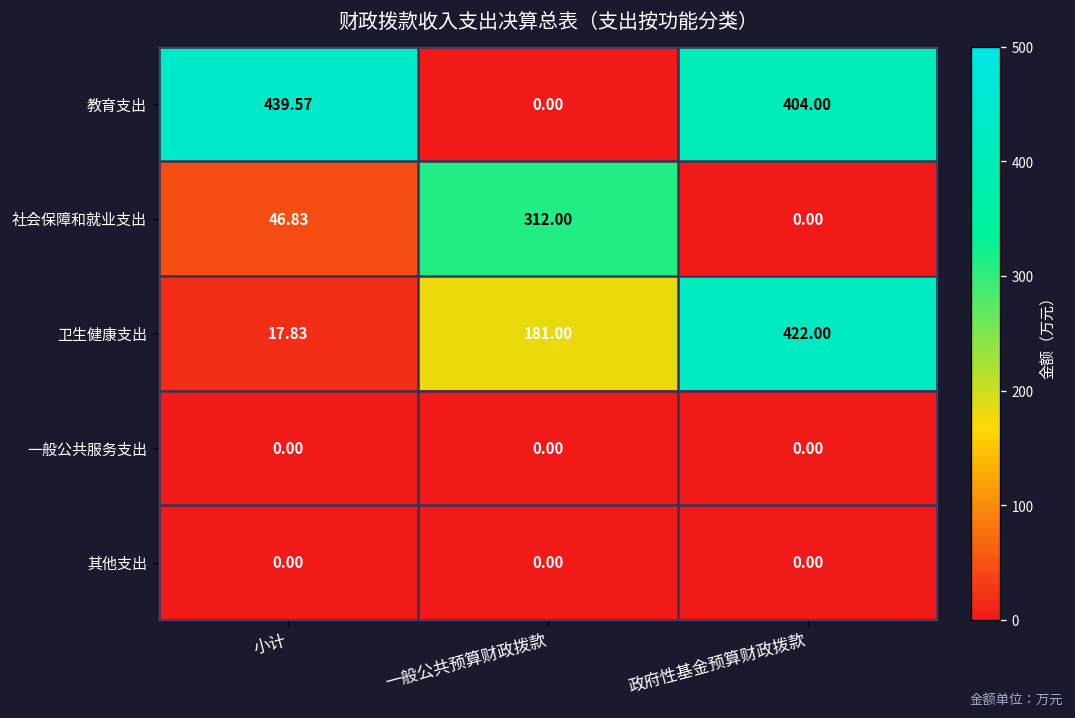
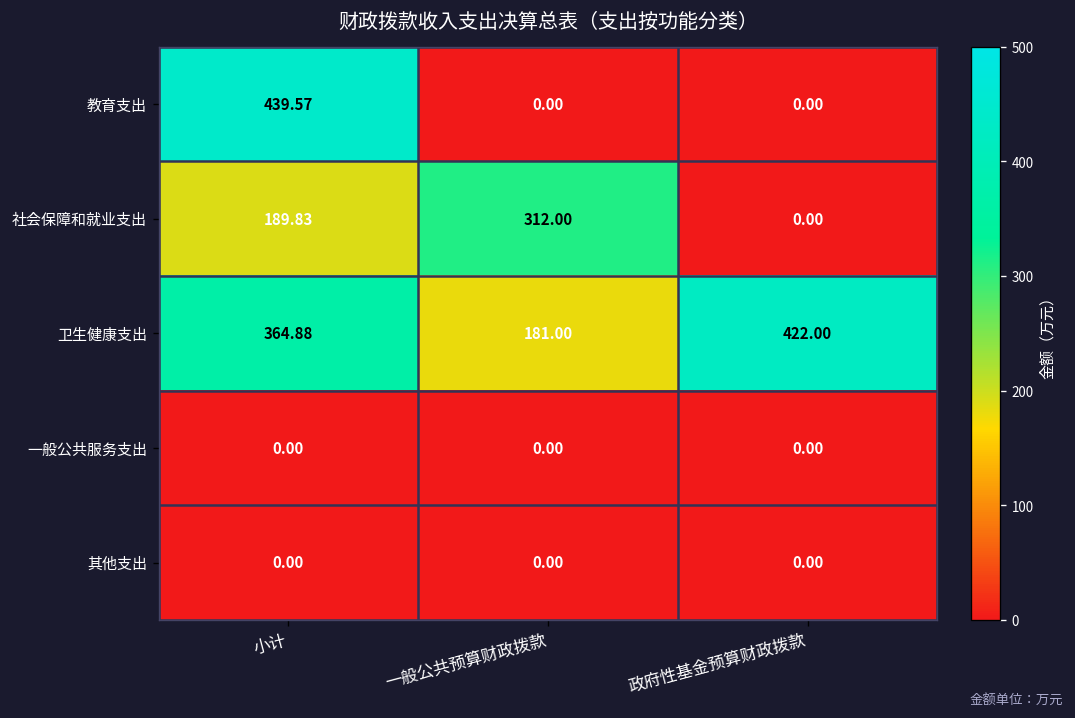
教育支出, 政府性基金预算财政拨款: 404.00 -> 0.00
社会保障和就业支出, 小计: 46.83 -> 189.83
卫生健康支出, 小计: 17.83 -> 364.88
